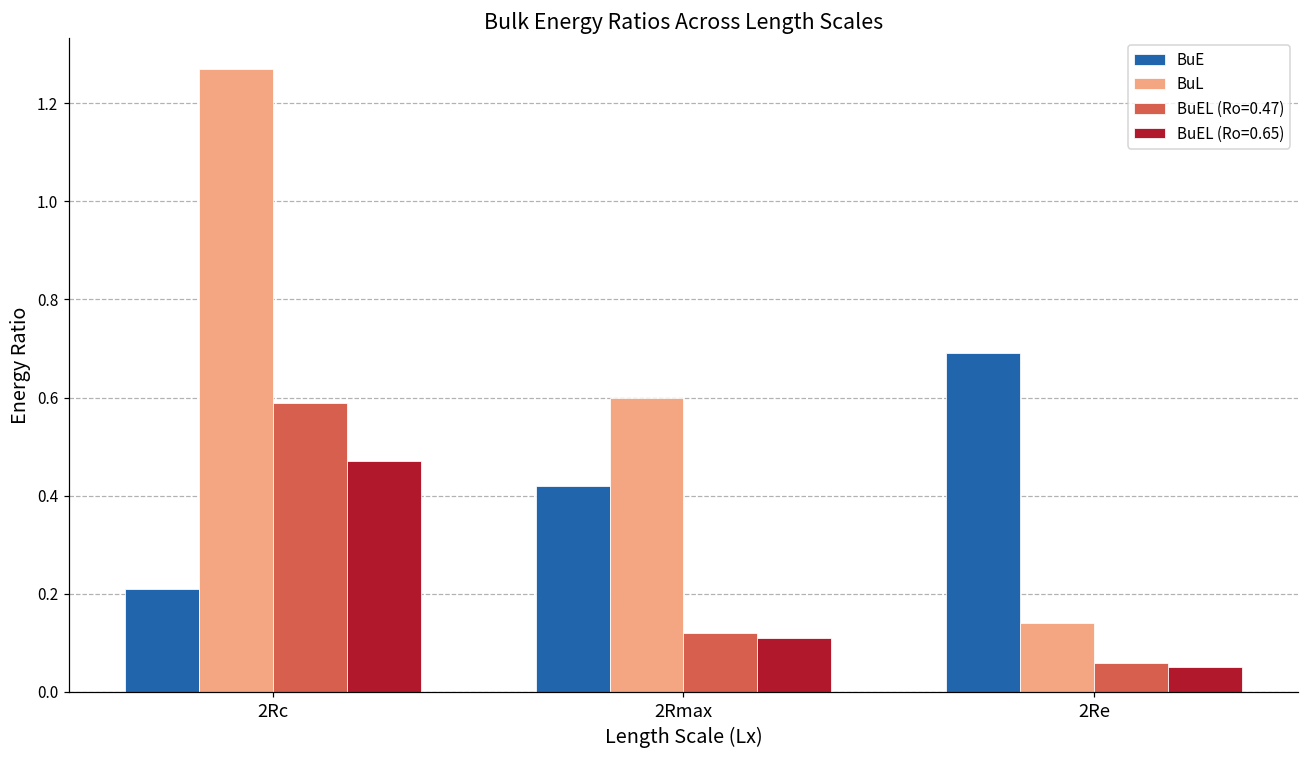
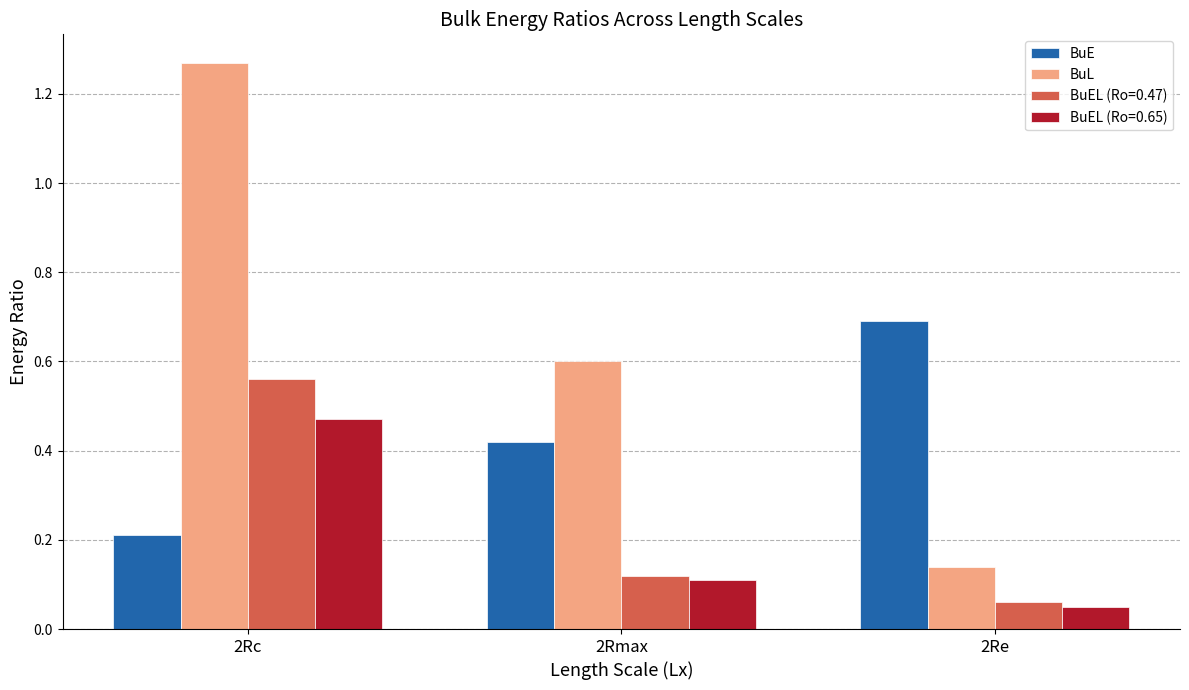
BuEL (Ro=0.47), 2Rc: 0.59 -> 0.56
